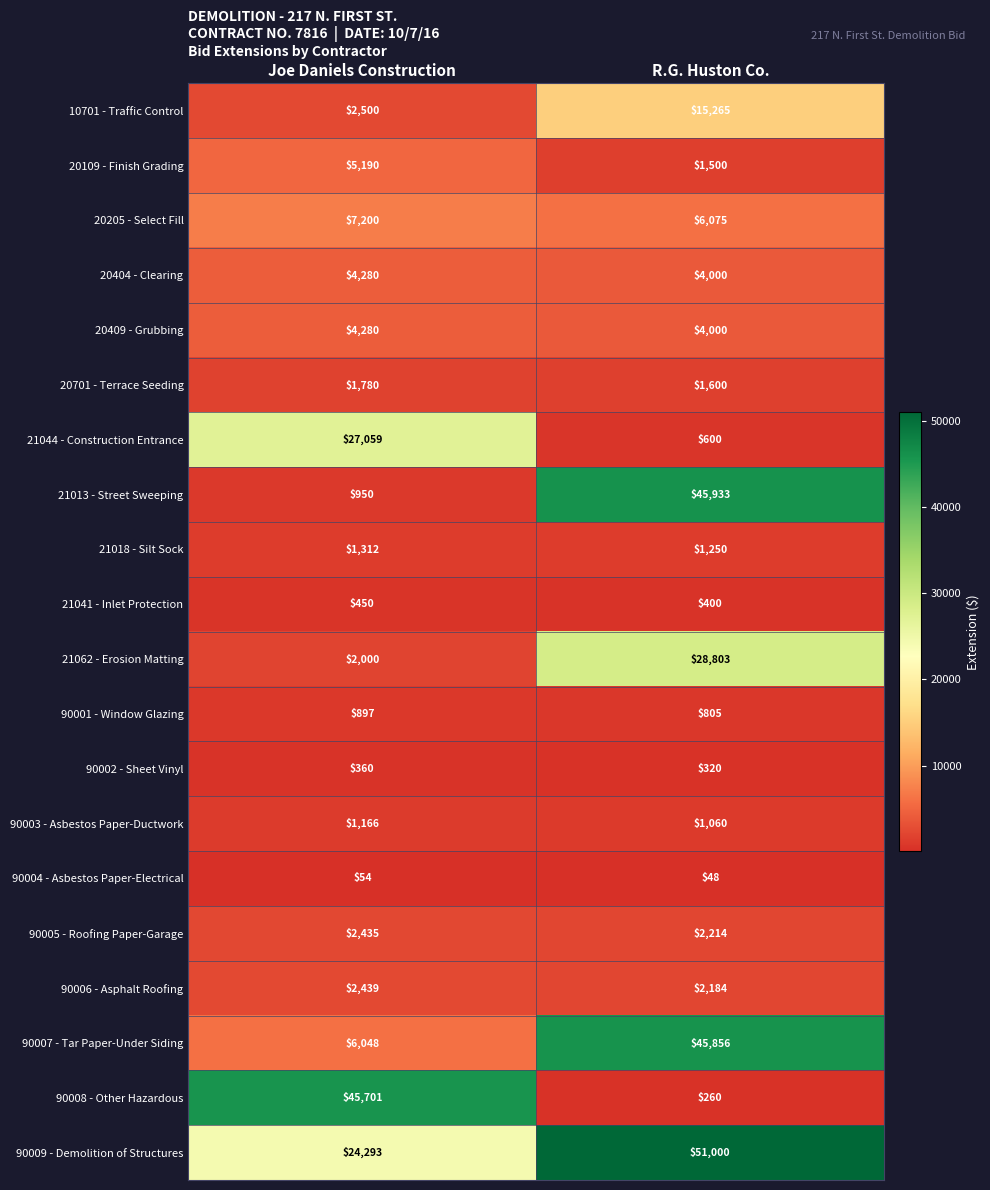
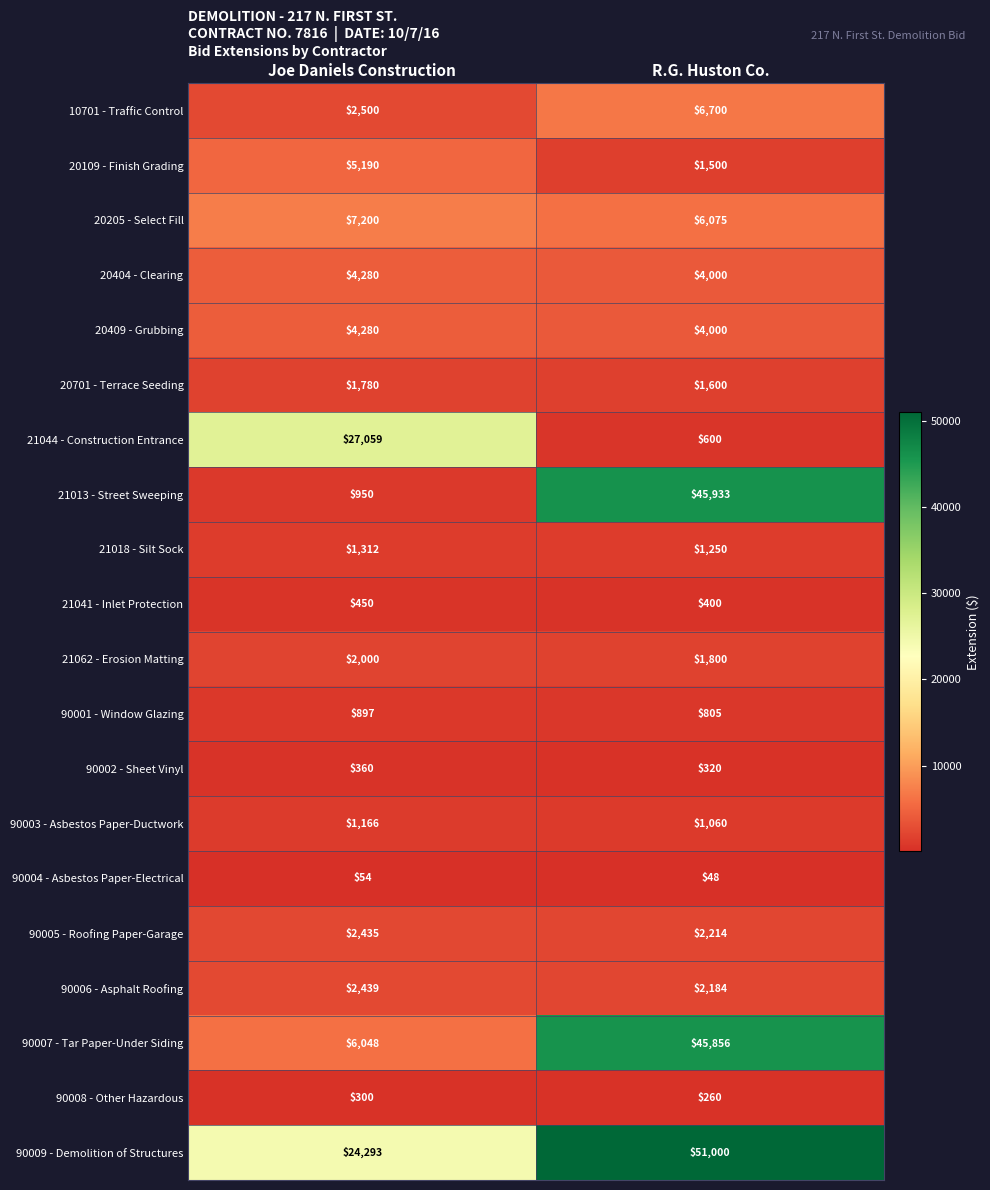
10701 - Traffic Control, R.G. Huston Co.: $15,265 -> $6,700
21062 - Erosion Matting, R.G. Huston Co.: $28,803 -> $1,800
90008 - Other Hazardous, Joe Daniels Construction: $45,701 -> $300
